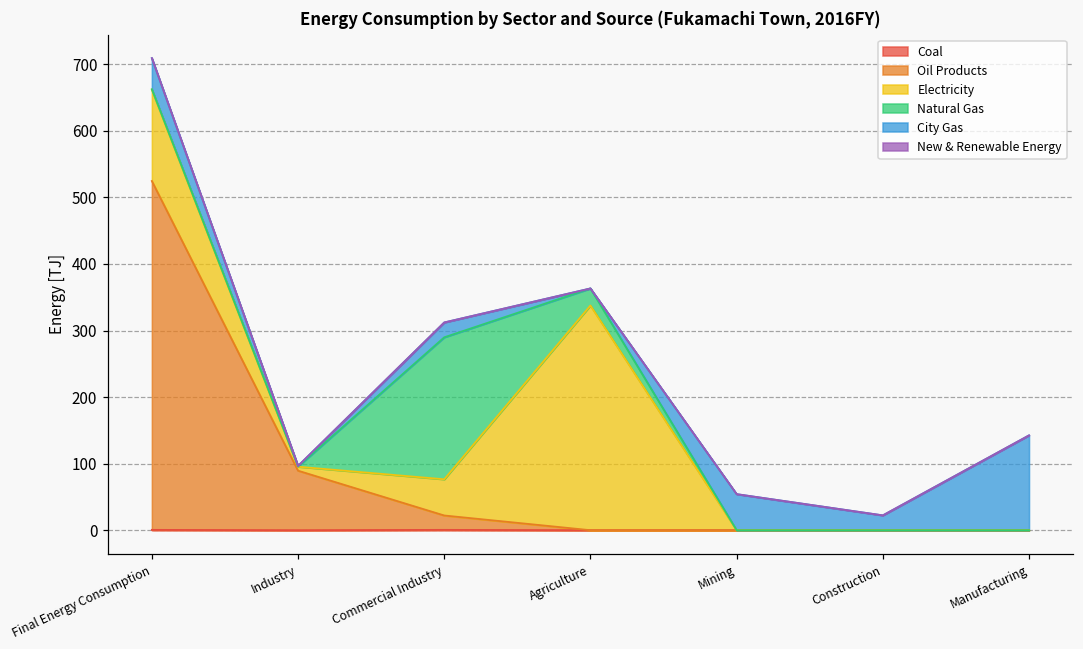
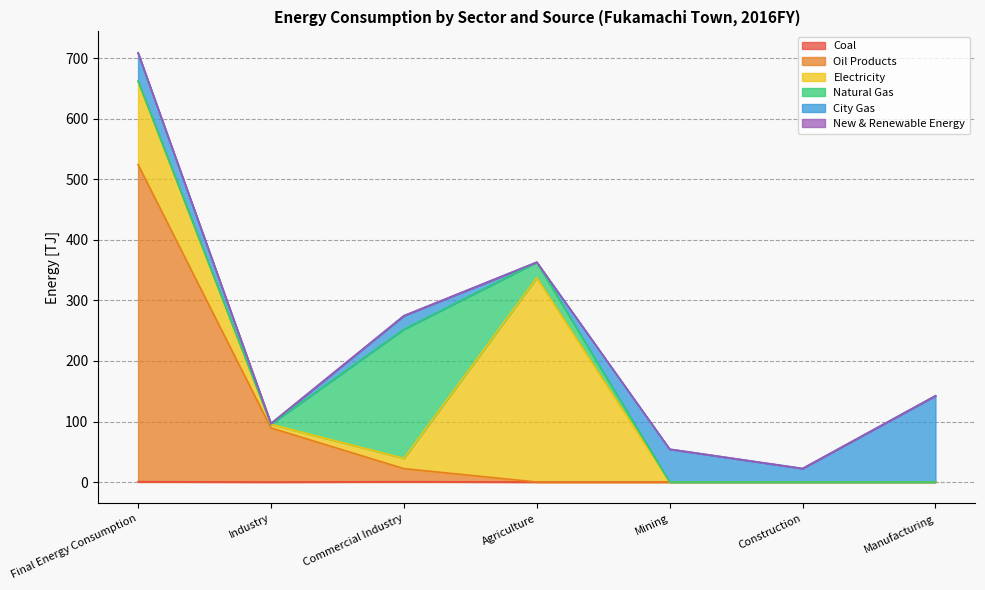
Electricity, Commercial Industry: 50 -> 20
